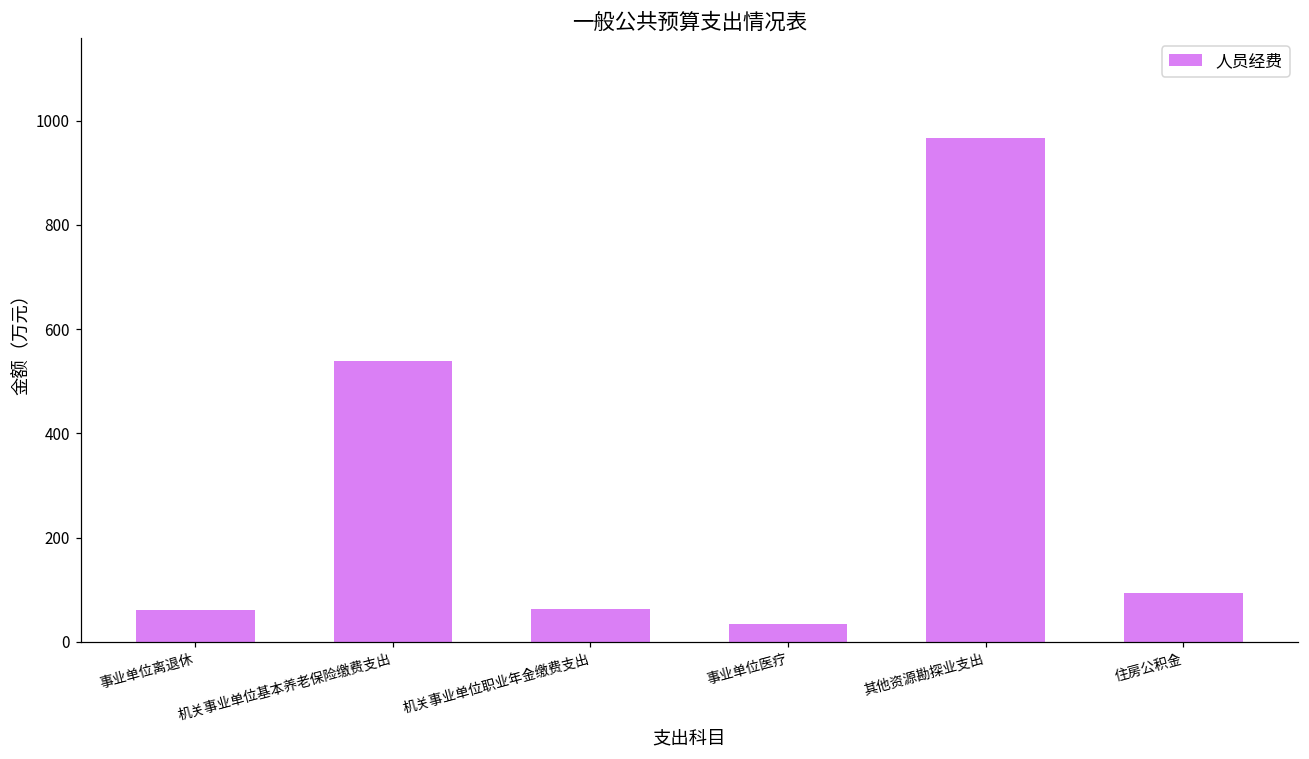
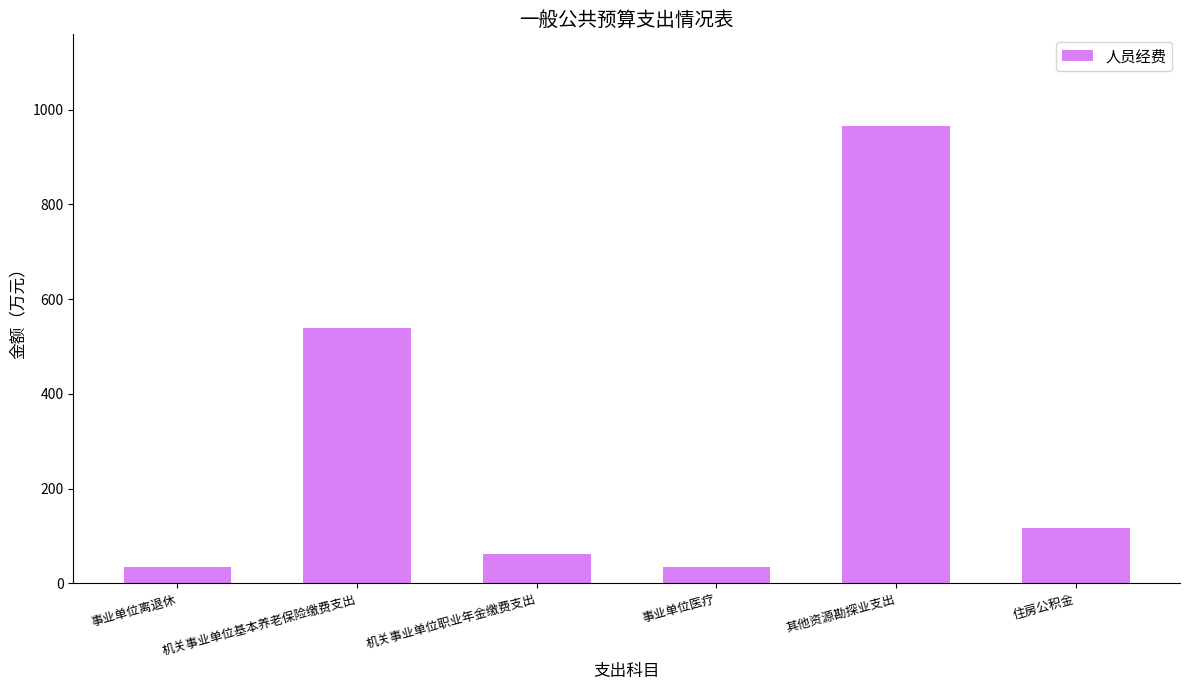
事业单位离退休: 60 -> 30
住房公积金: 90 -> 120
